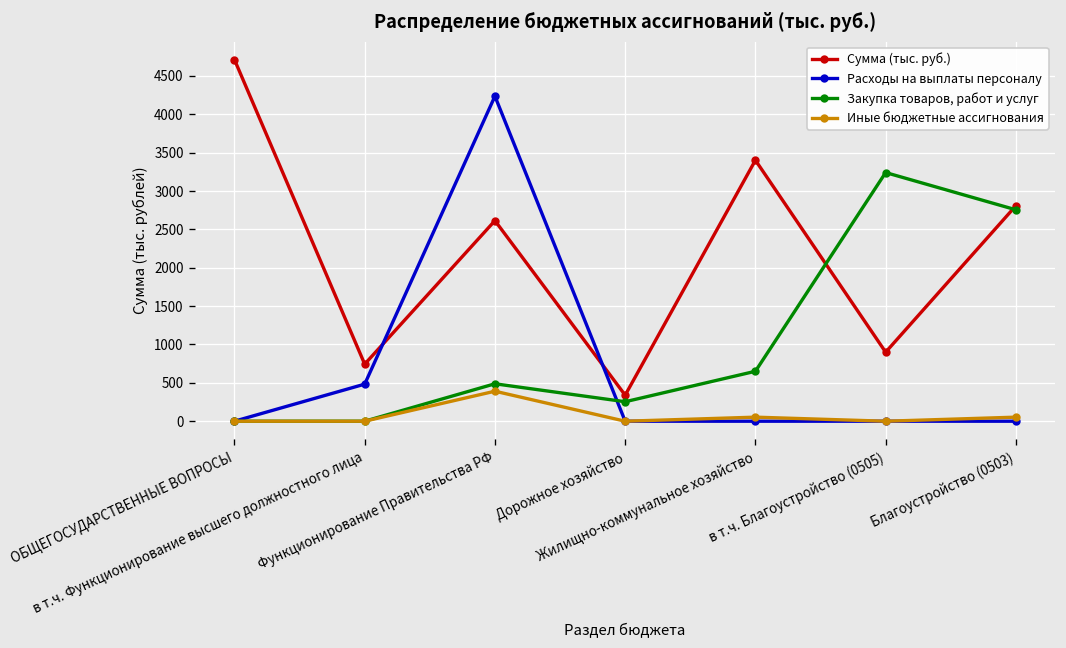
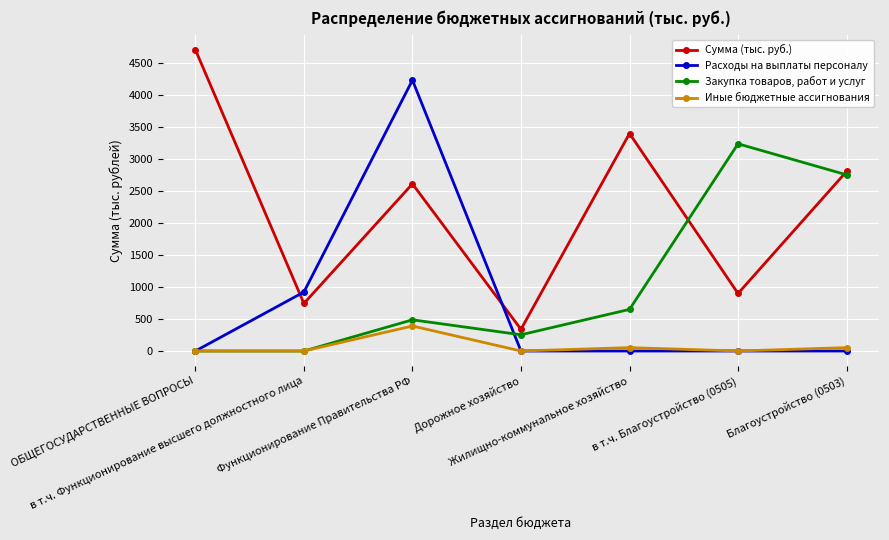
Расходы на выплаты персоналу, в т.ч. Функционирование высшего должностного лица: 500 -> 900
